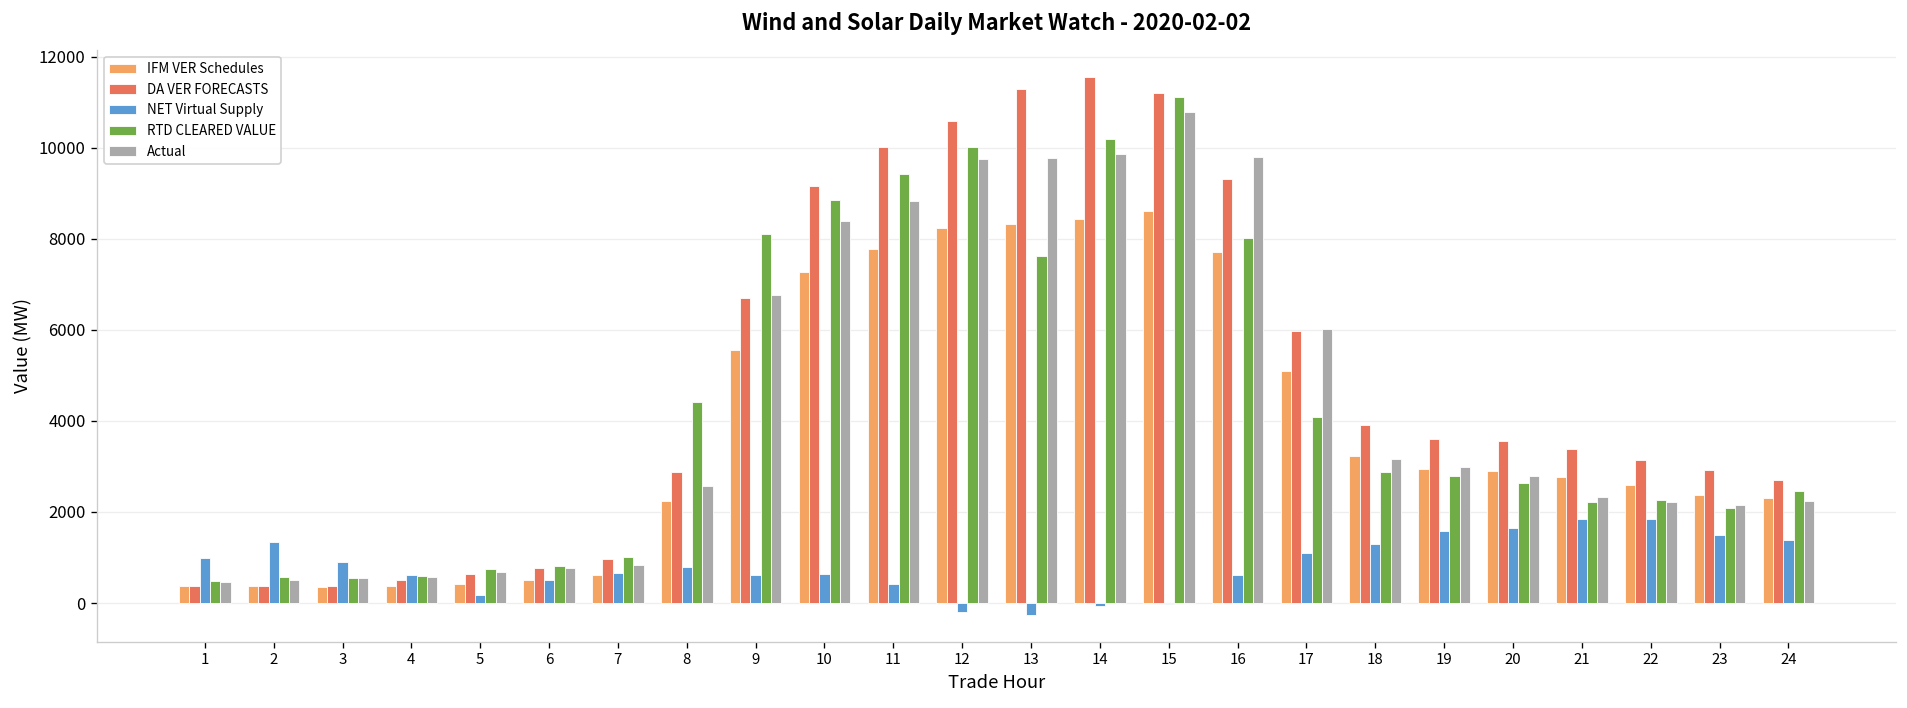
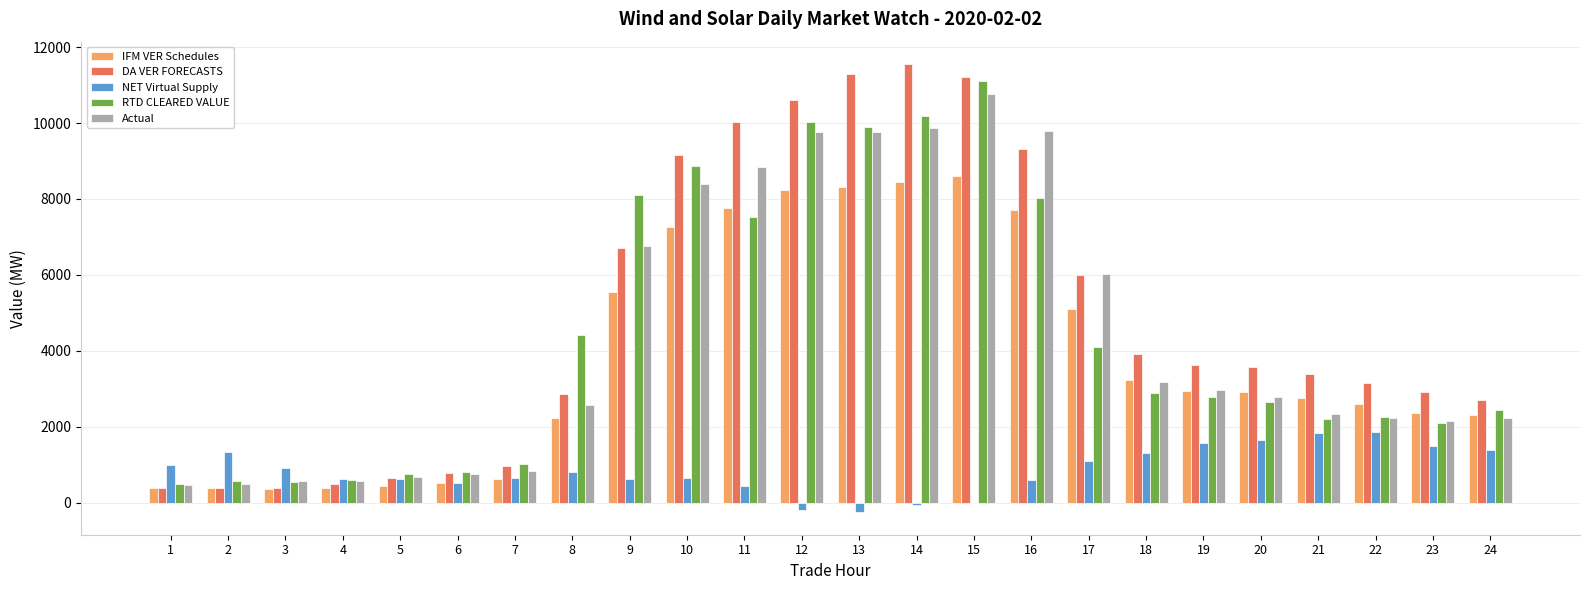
NET Virtual Supply, 5: 200 -> 600
RTD CLEARED VALUE, 11: 9400 -> 7500
RTD CLEARED VALUE, 13: 7600 -> 9900
